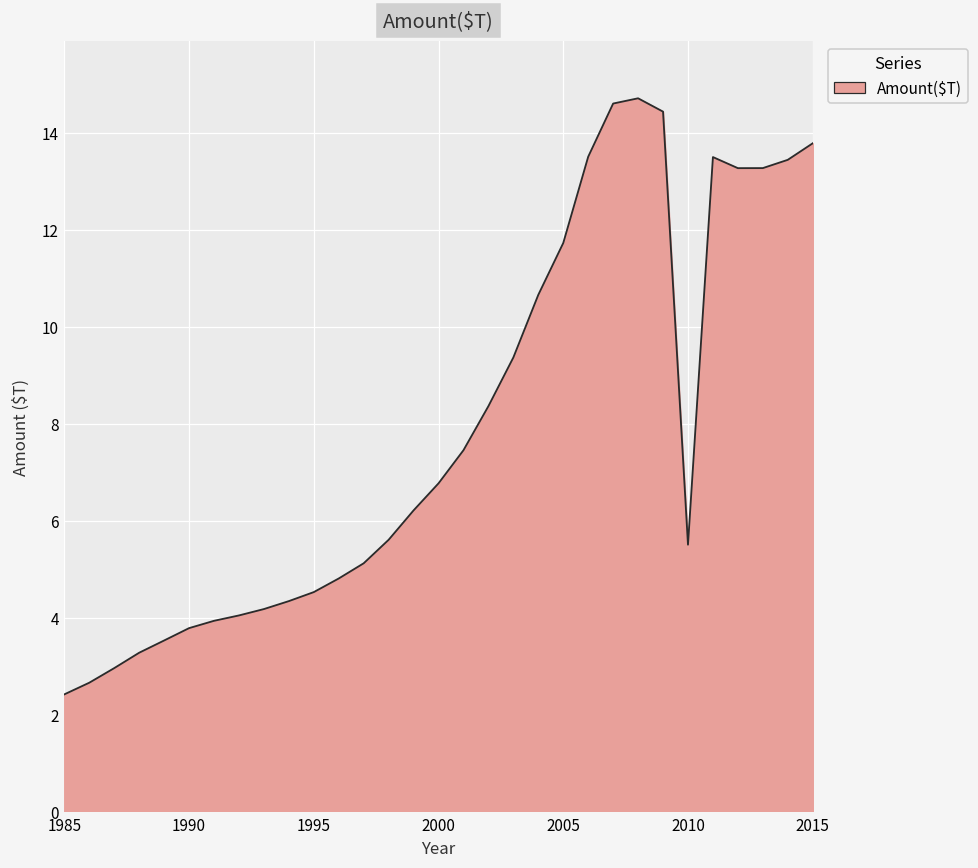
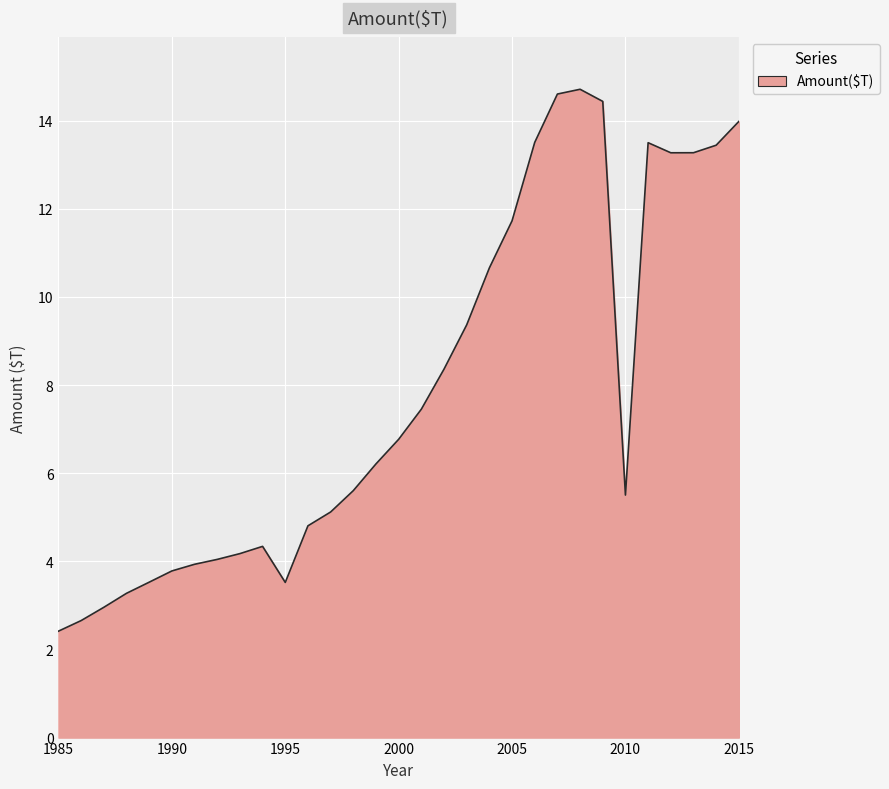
1995: 4.5 -> 3.5
2015: 13.8 -> 14.0
